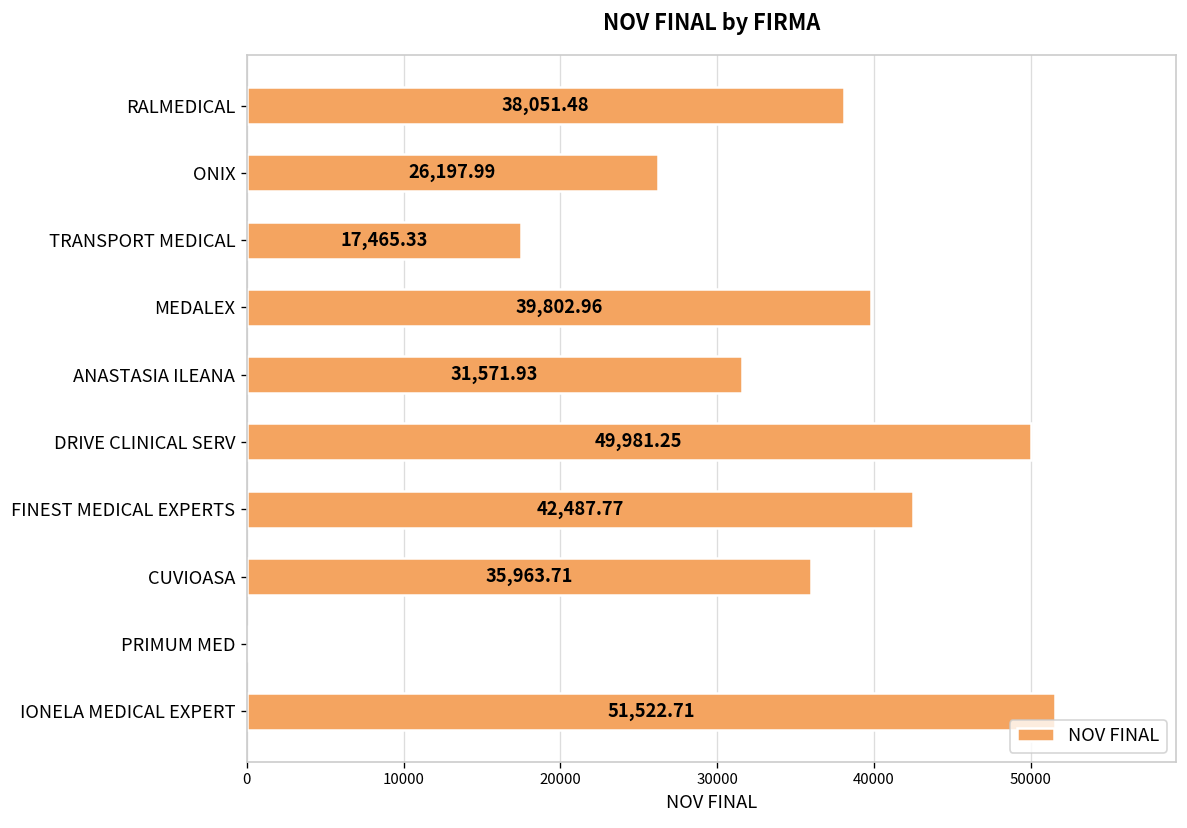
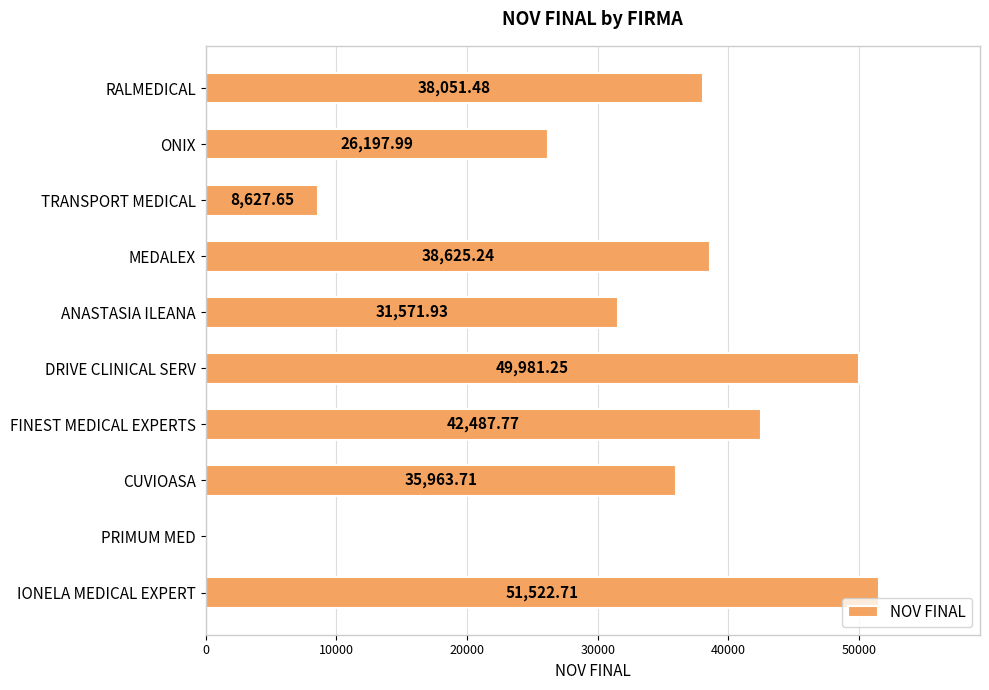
TRANSPORT MEDICAL: 17,465.33 -> 8,627.65
MEDALEX: 39,802.96 -> 38,625.24
